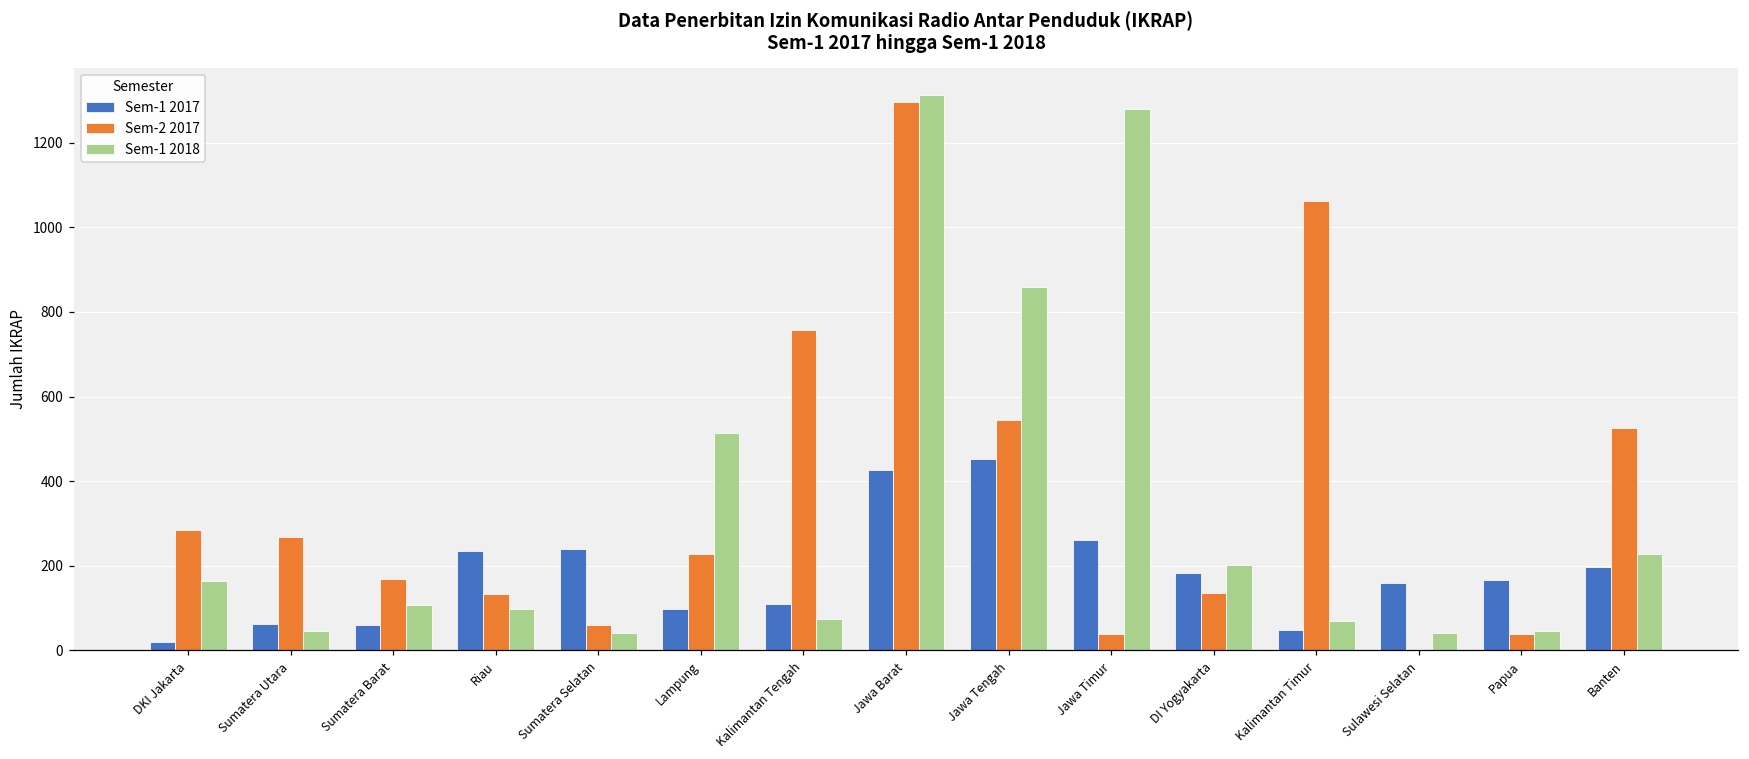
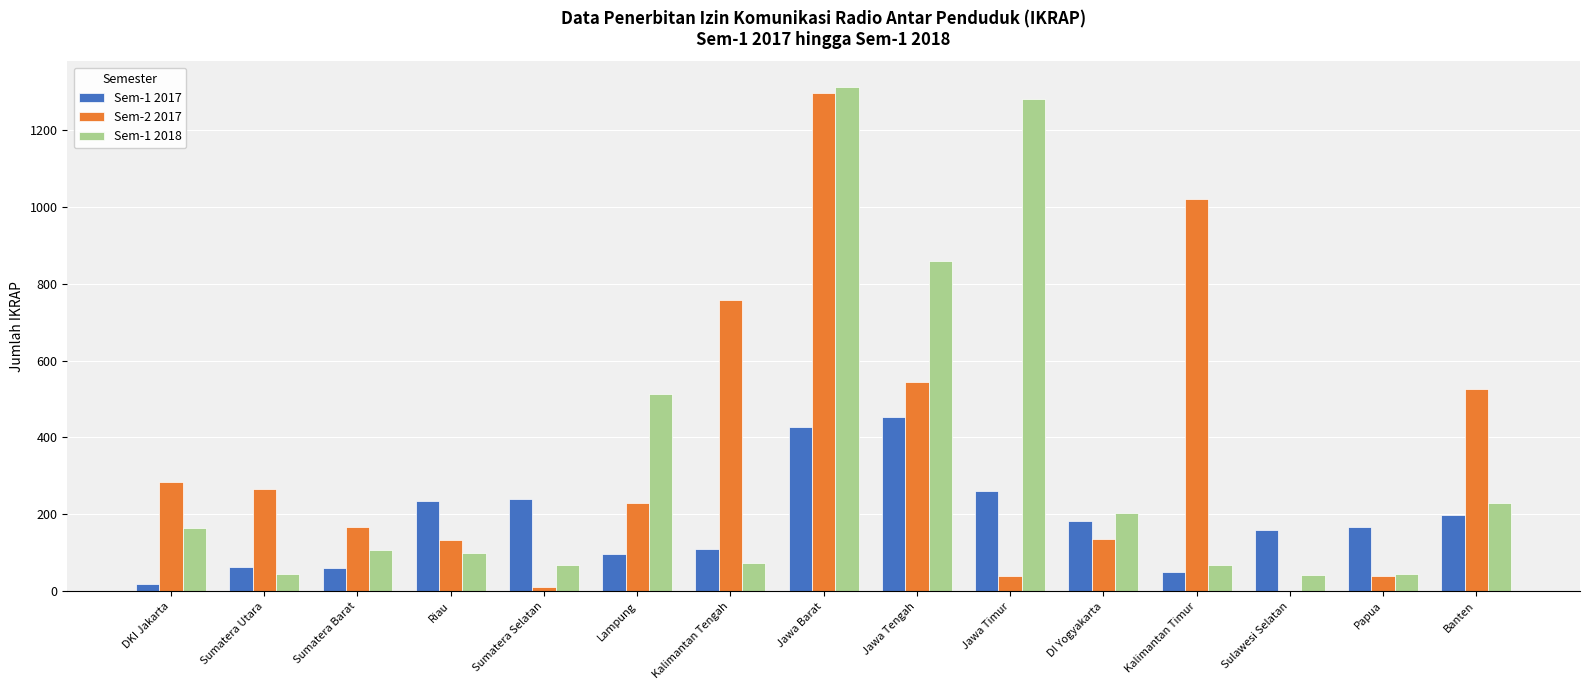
Sem-2 2017, Sumatera Selatan: 60 -> 10
Sem-1 2018, Sumatera Selatan: 40 -> 70
Sem-2 2017, Kalimantan Timur: 1060 -> 1020
